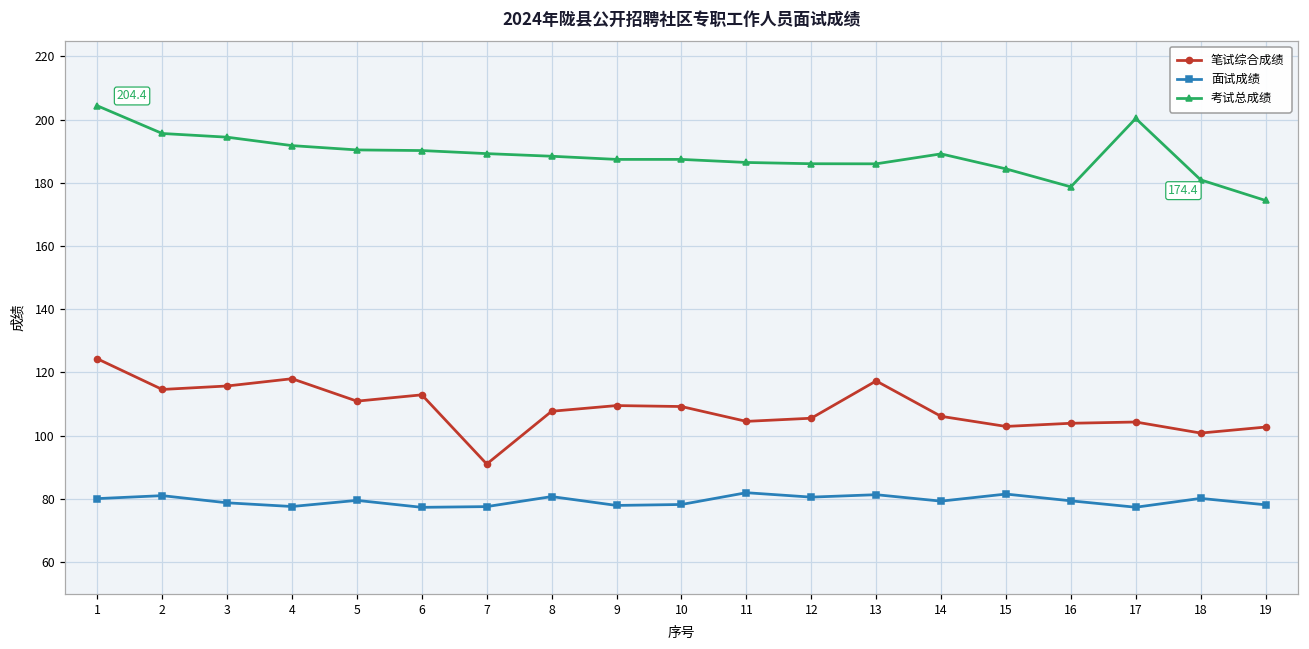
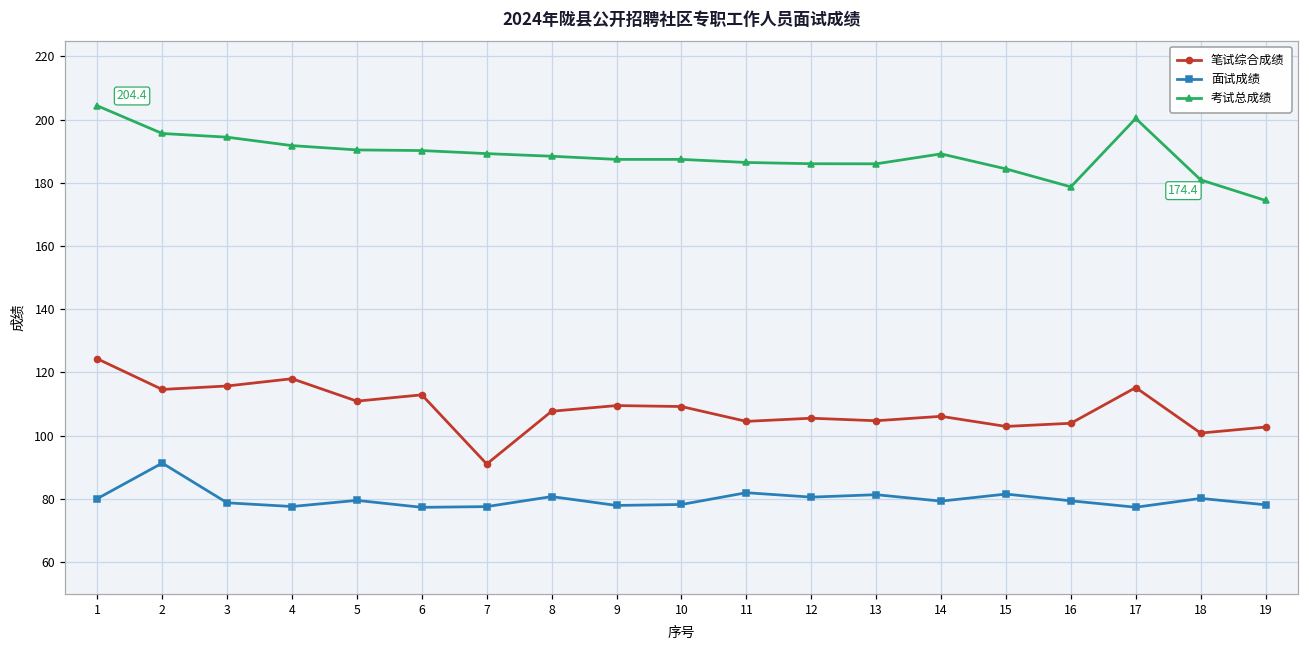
面试成绩, 2: 81 -> 91
笔试综合成绩, 13: 117 -> 105
笔试综合成绩, 17: 104 -> 115
